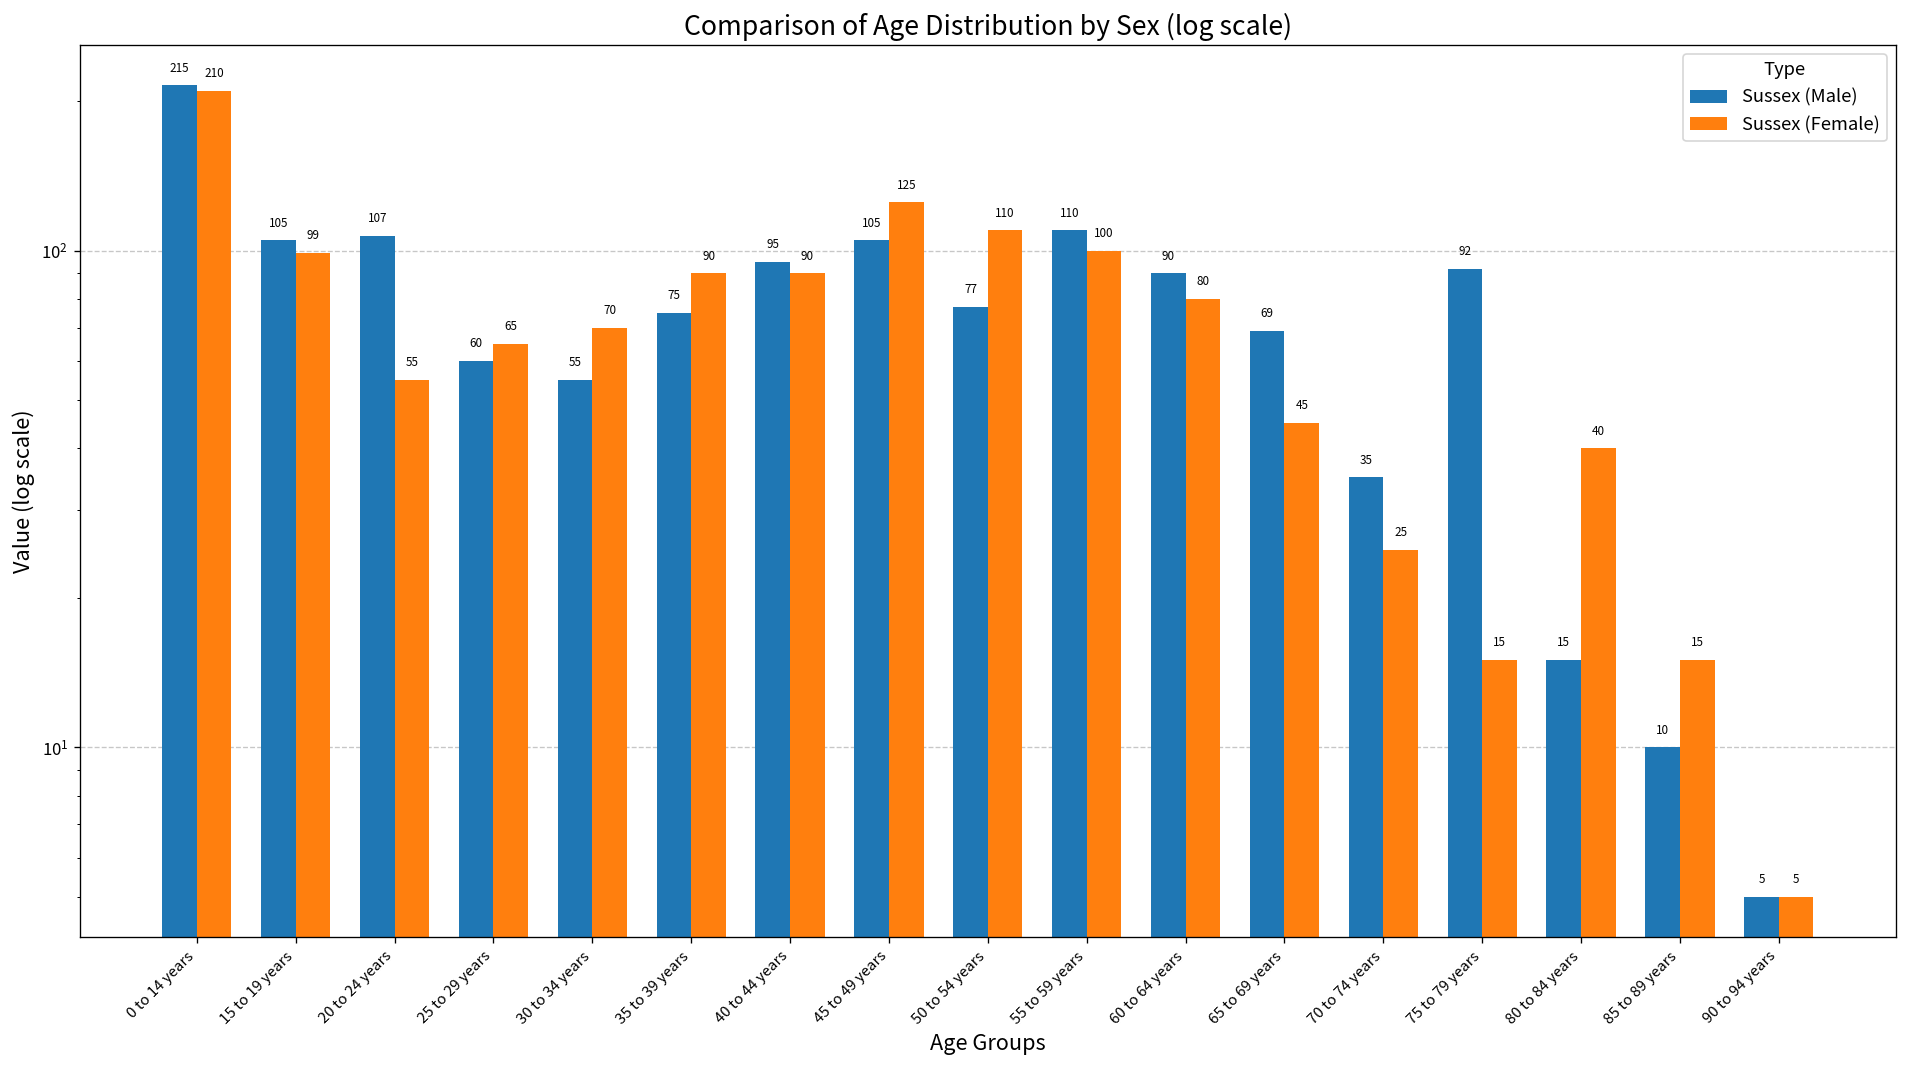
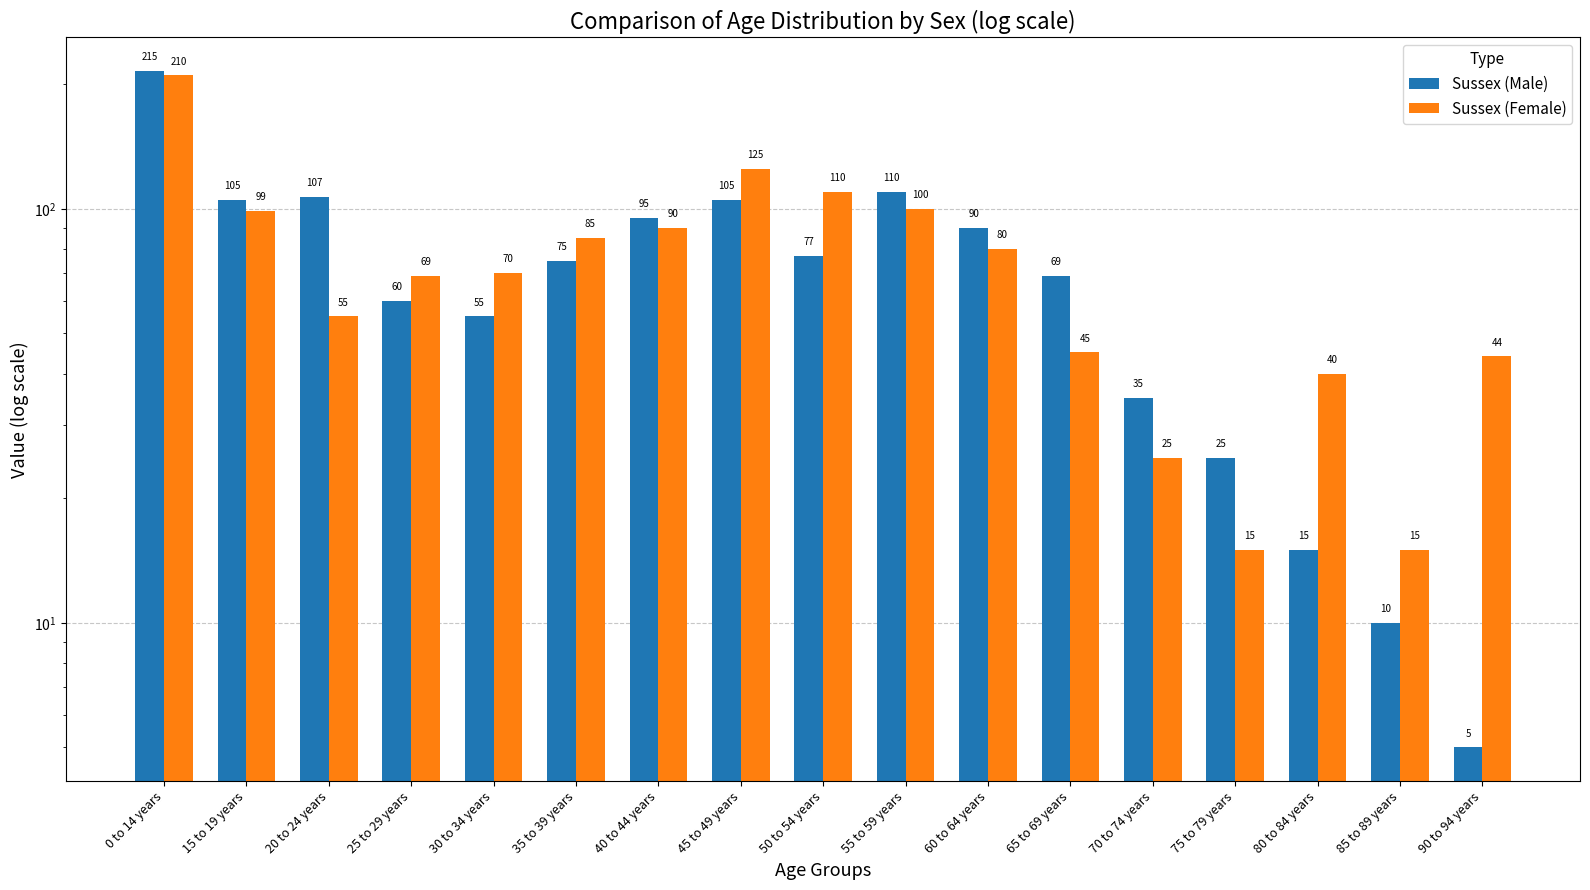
Sussex (Female), 25 to 29 years: 65 -> 69
Sussex (Female), 35 to 39 years: 90 -> 85
Sussex (Male), 75 to 79 years: 92 -> 25
Sussex (Female), 90 to 94 years: 5 -> 44
